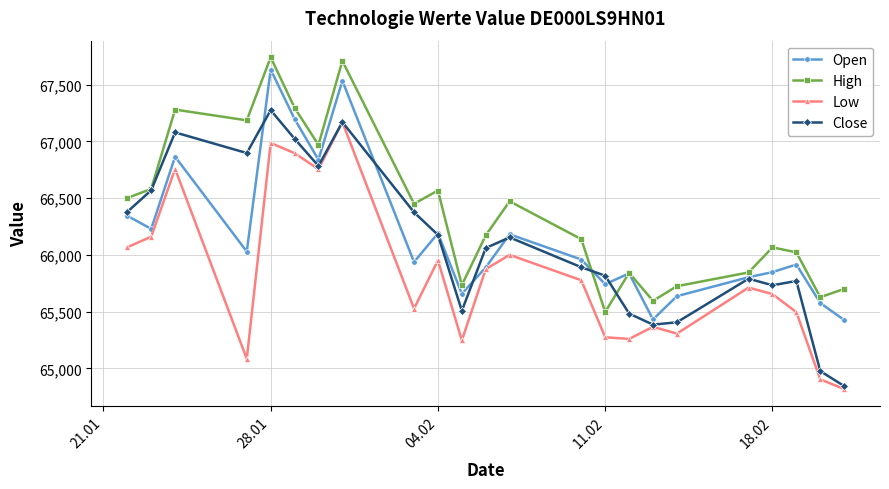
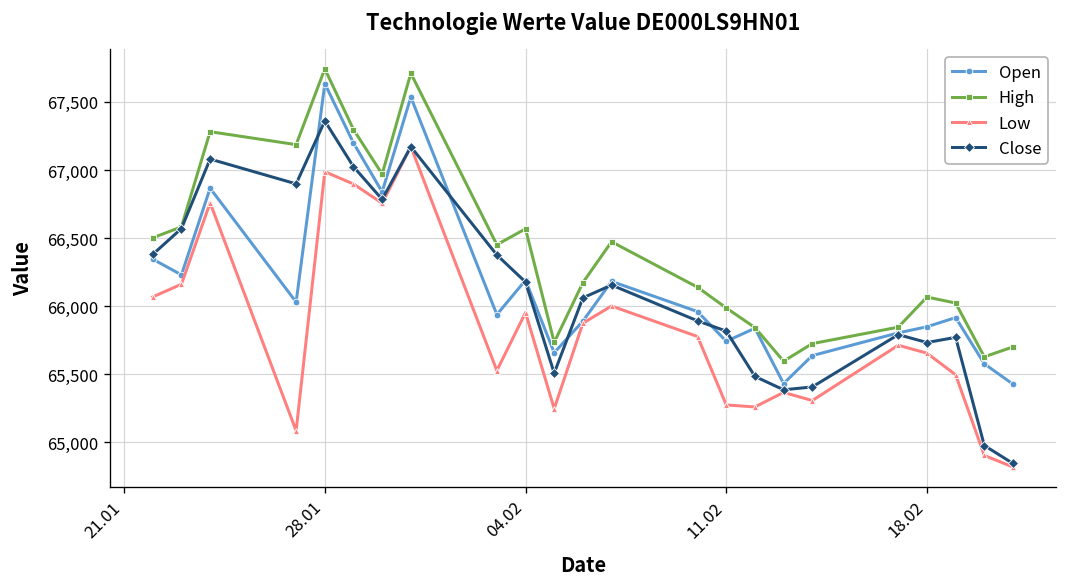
Close, 28.01: 67,280 -> 67,360
High, 11.02: 65,500 -> 65,990
